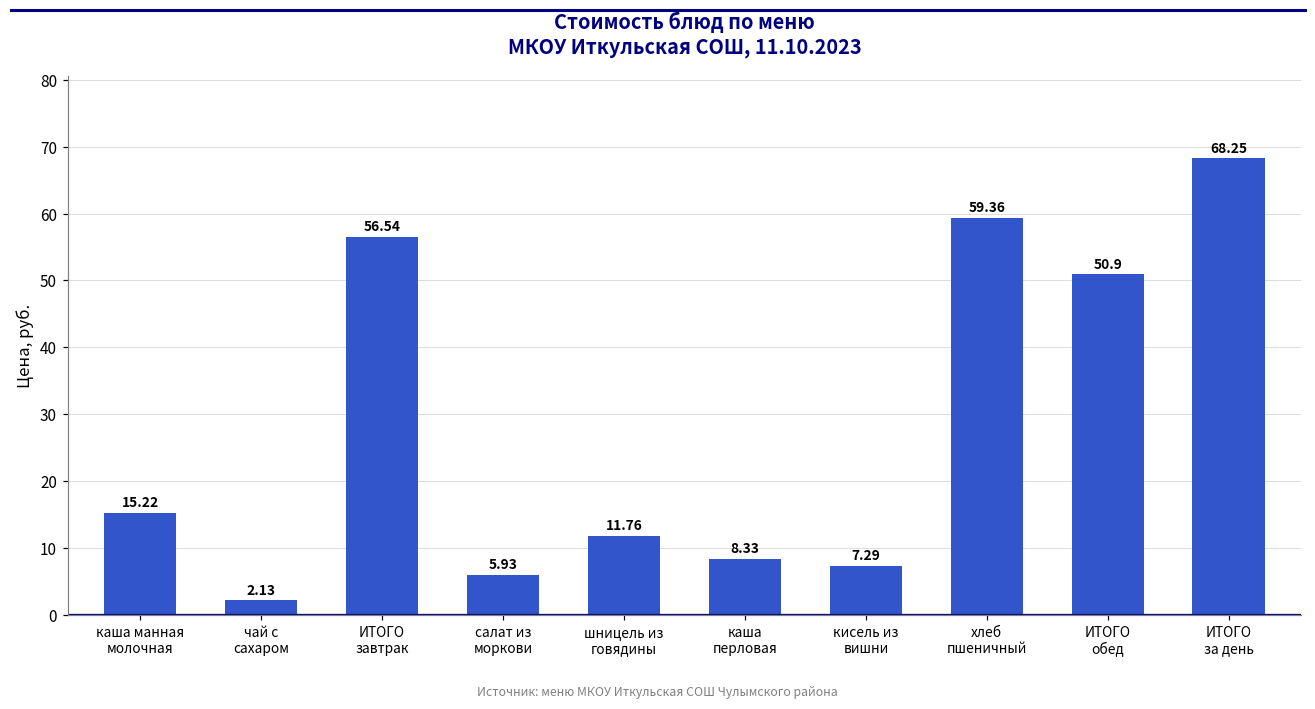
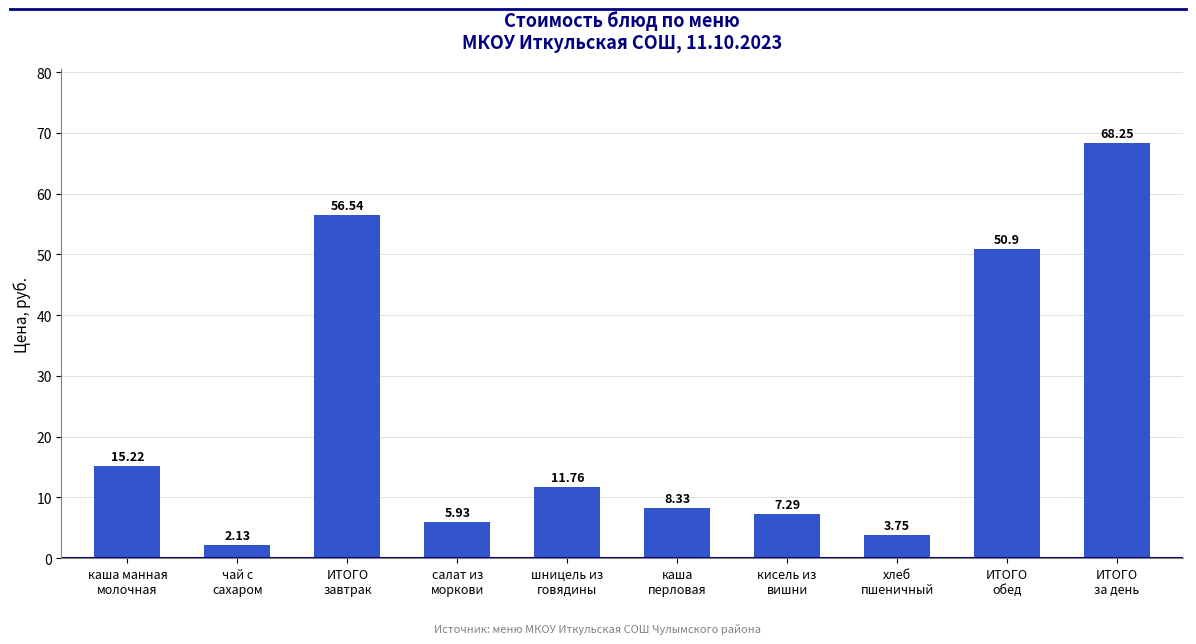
хлеб пшеничный: 59.36 -> 3.75
